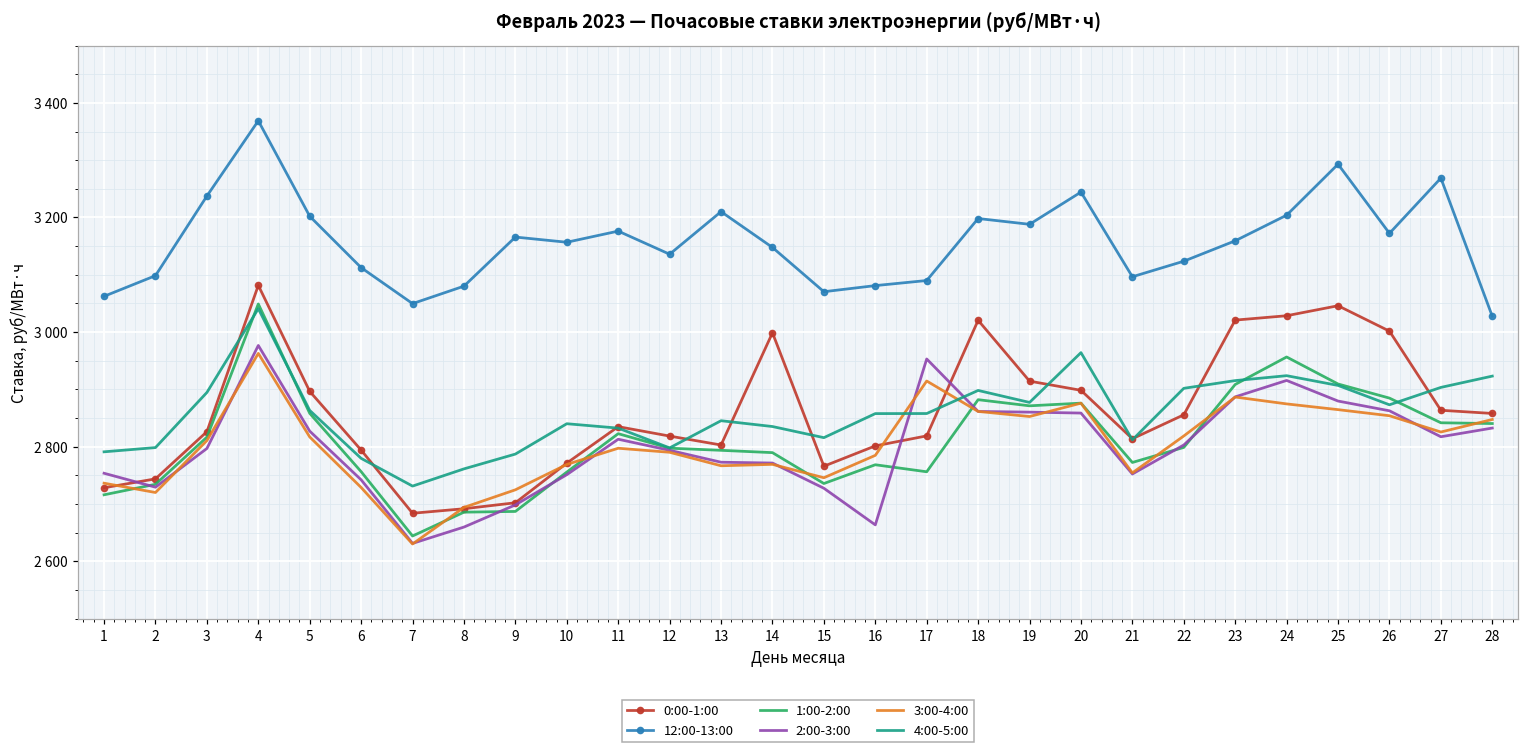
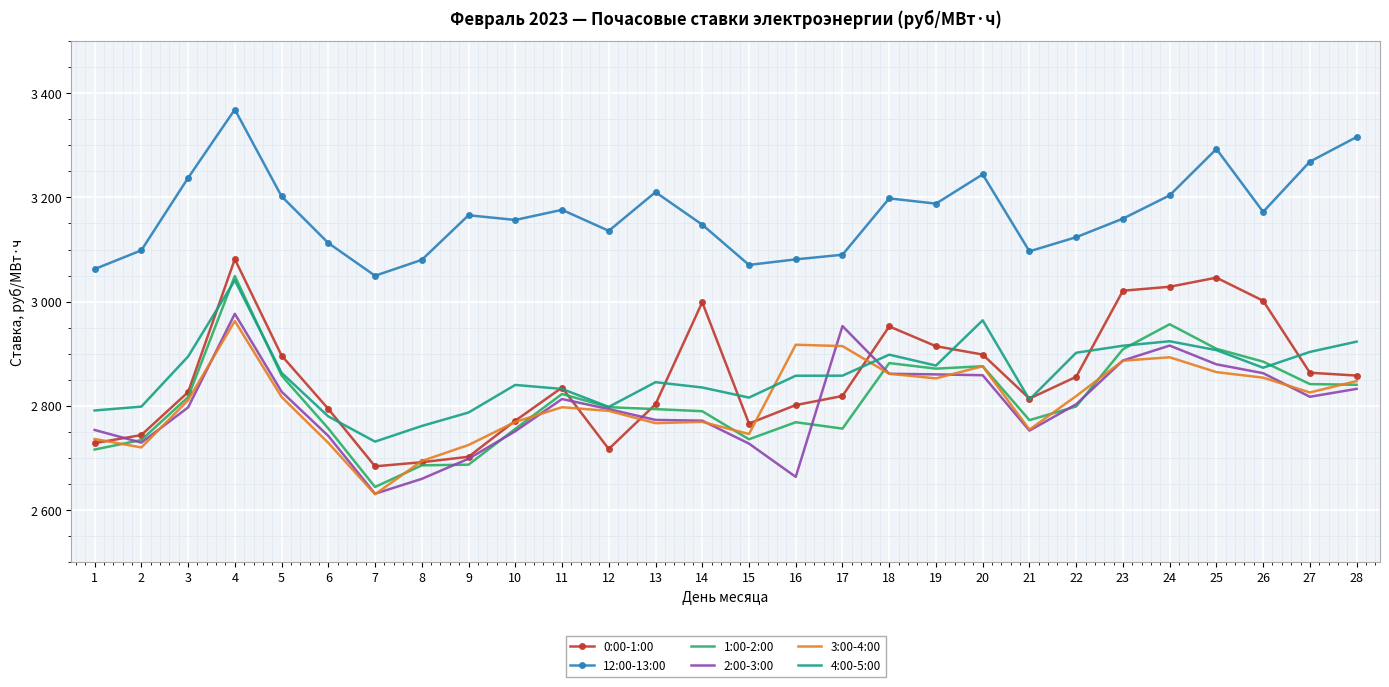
0:00-1:00, 12: 2820 -> 2720
3:00-4:00, 16: 2780 -> 2920
0:00-1:00, 18: 3020 -> 2950
3:00-4:00, 24: 2870 -> 2890
12:00-13:00, 28: 3030 -> 3320
